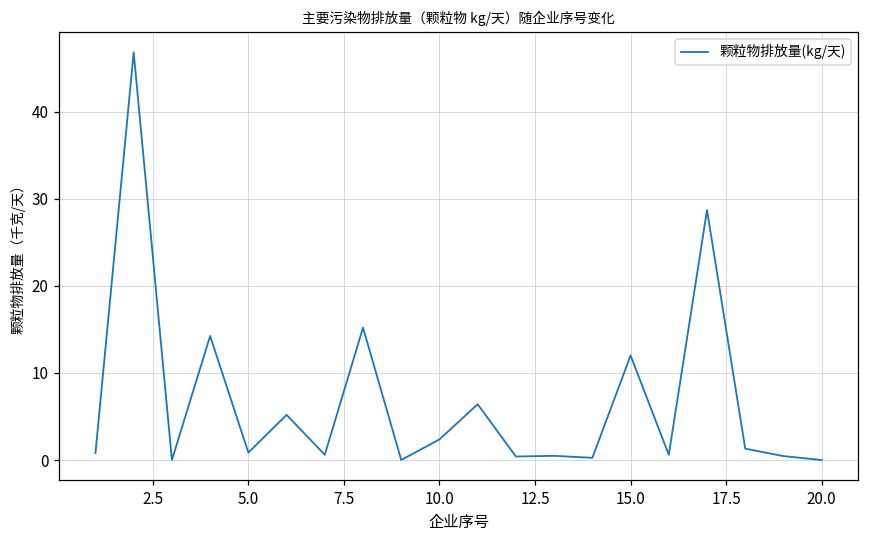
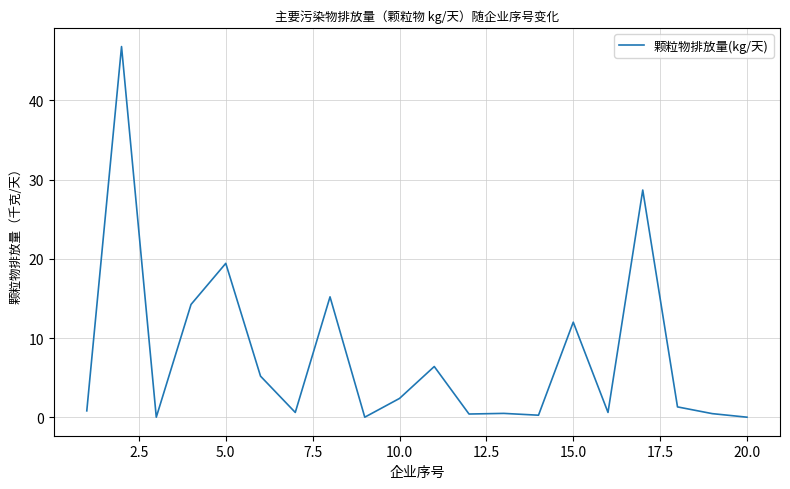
5.0: 1 -> 19
